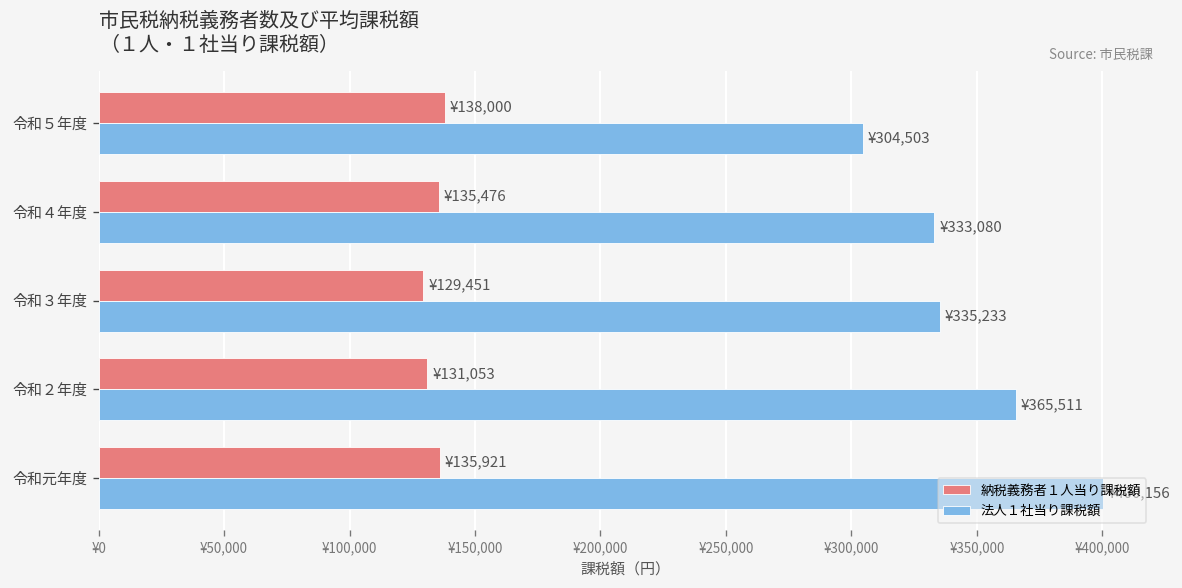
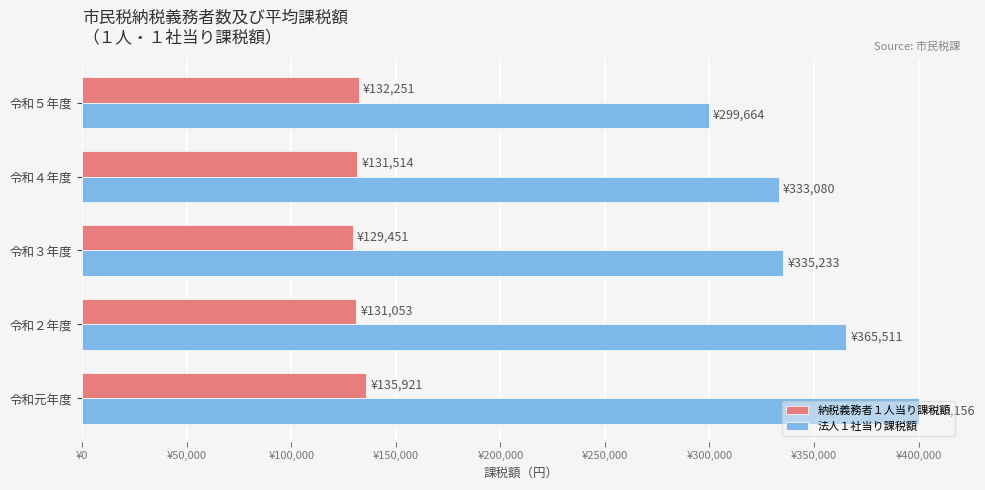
納税義務者１人当り課税額, 令和５年度: ¥138,000 -> ¥132,251
法人１社当り課税額, 令和５年度: ¥304,503 -> ¥299,664
納税義務者１人当り課税額, 令和４年度: ¥135,476 -> ¥131,514
